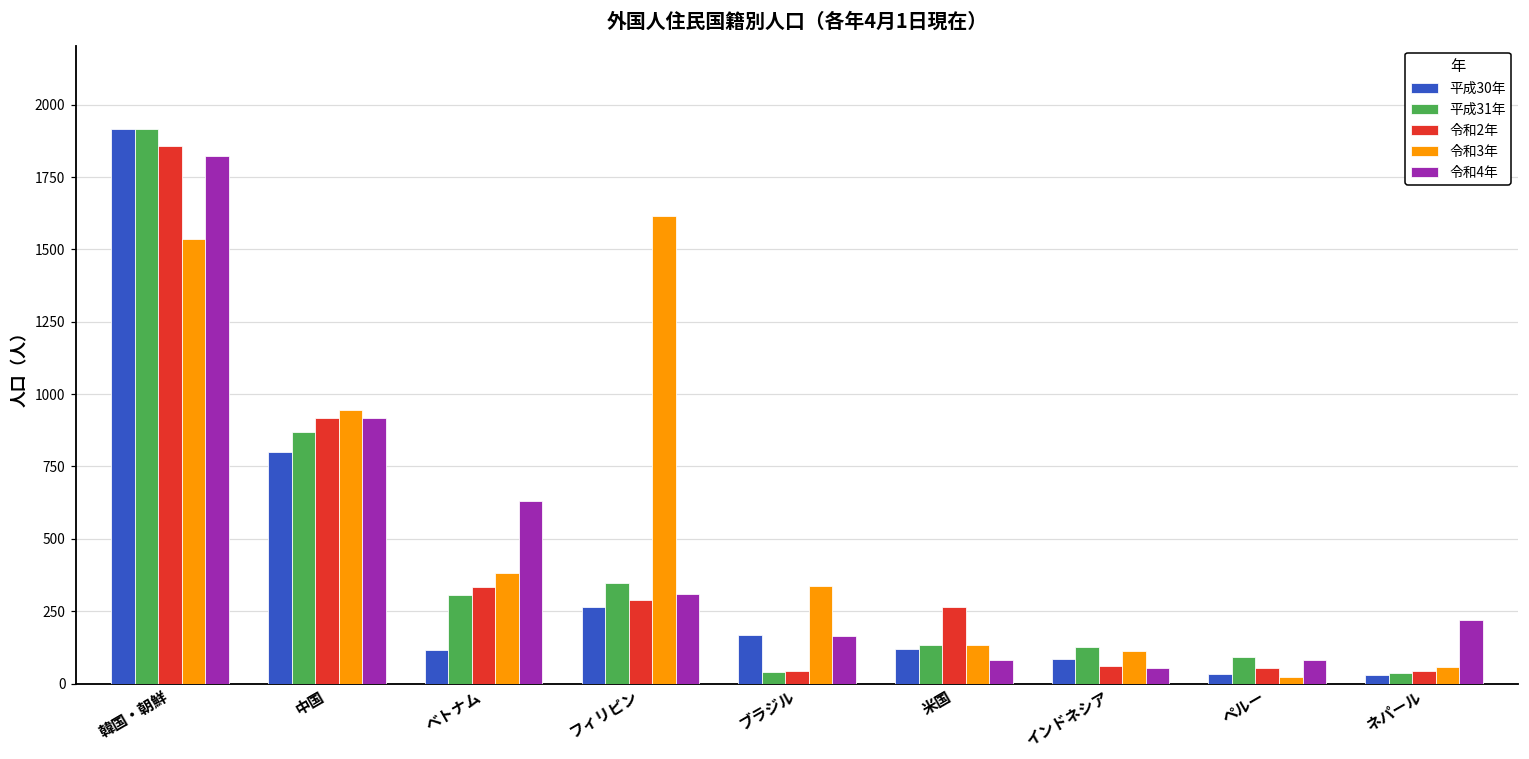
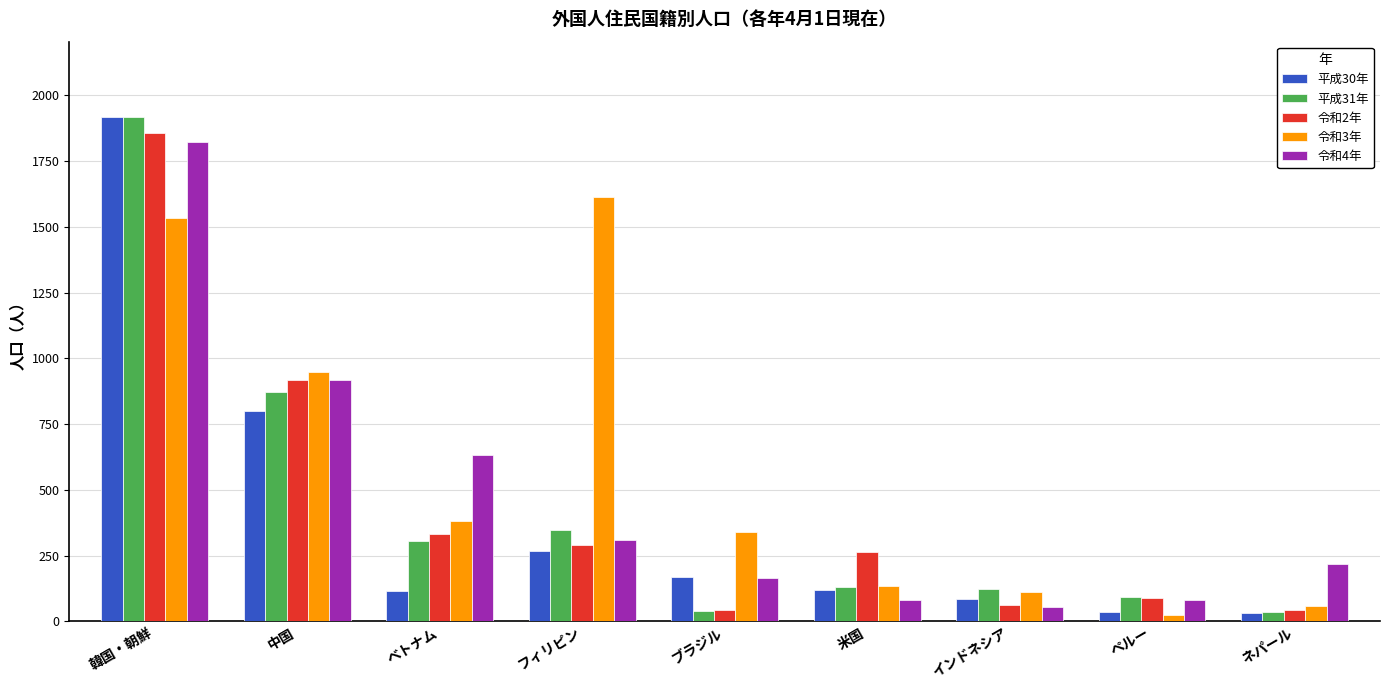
令和2年, ペルー: 60 -> 90
